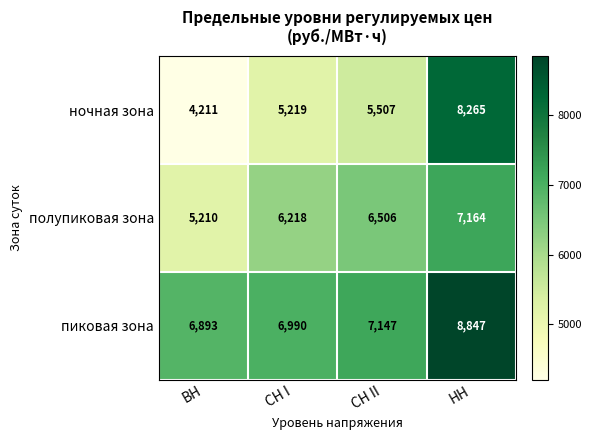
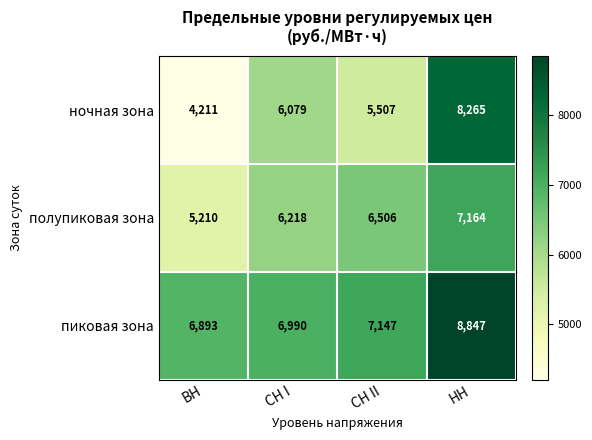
ночная зона, СН I: 5,219 -> 6,079
